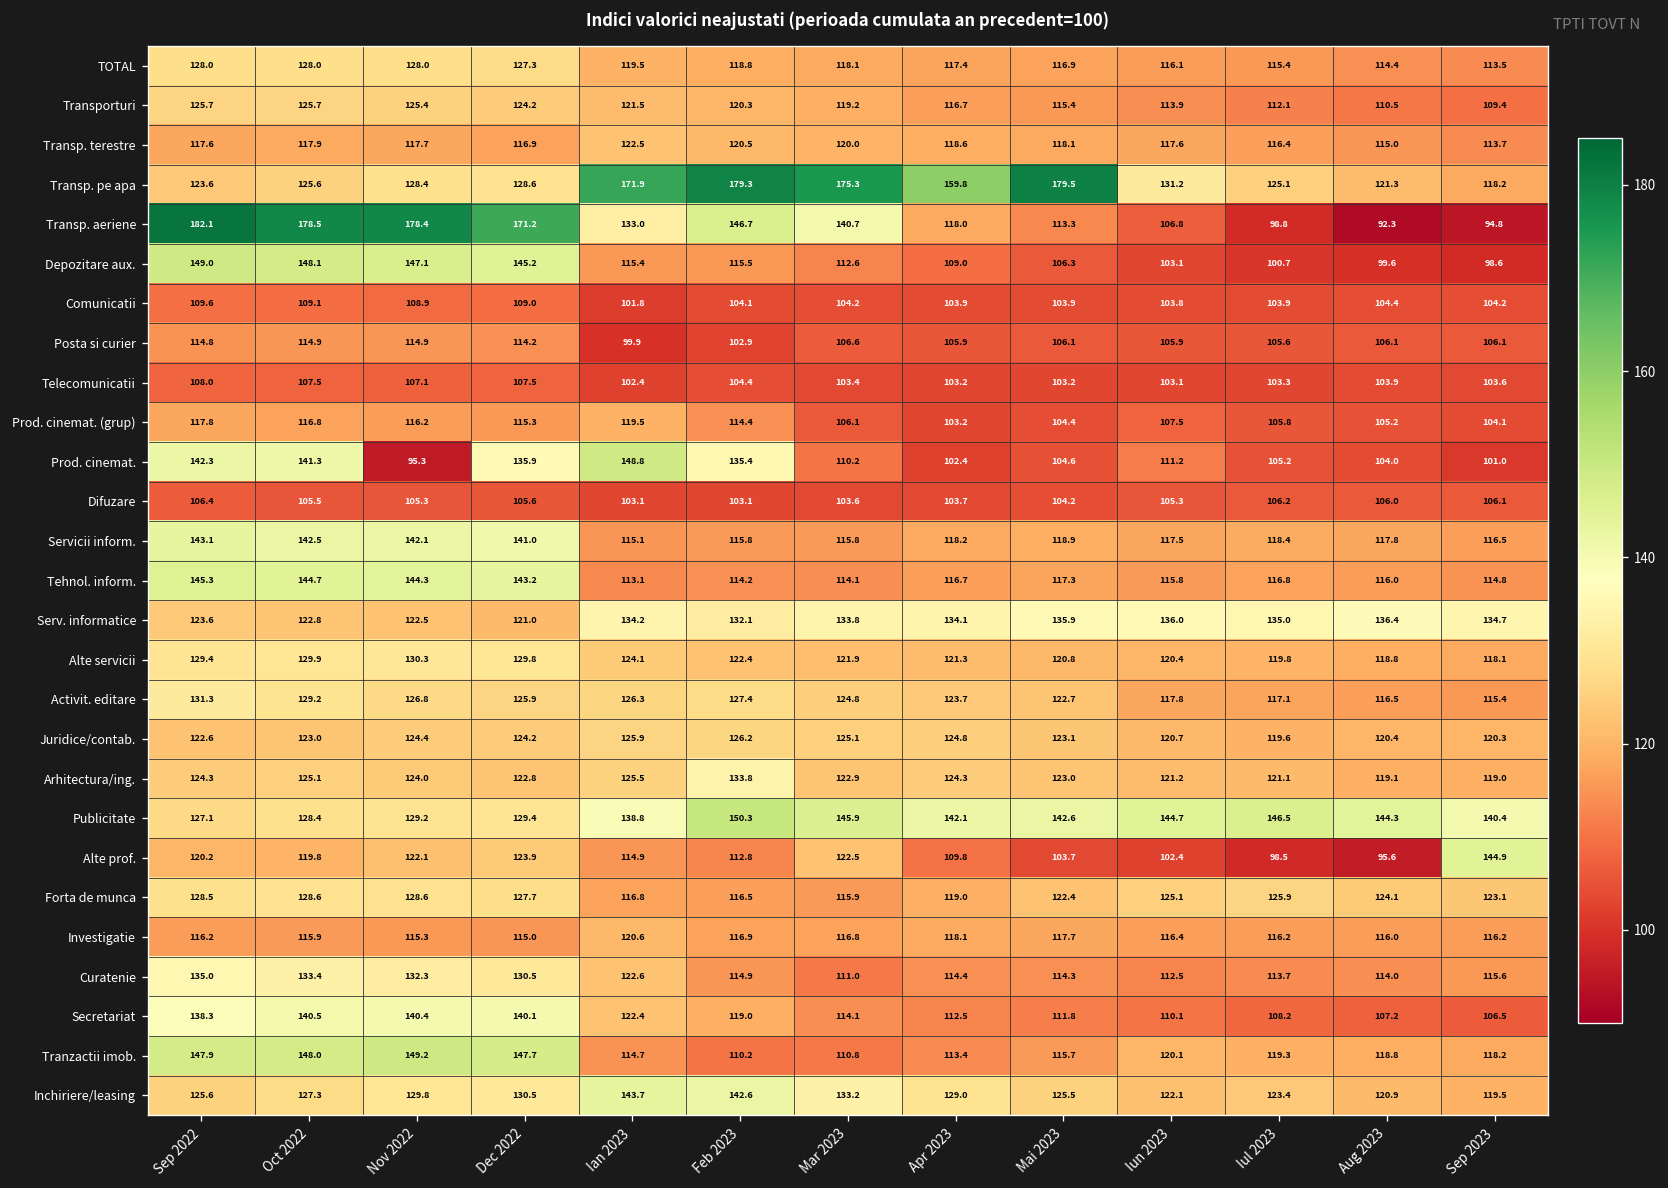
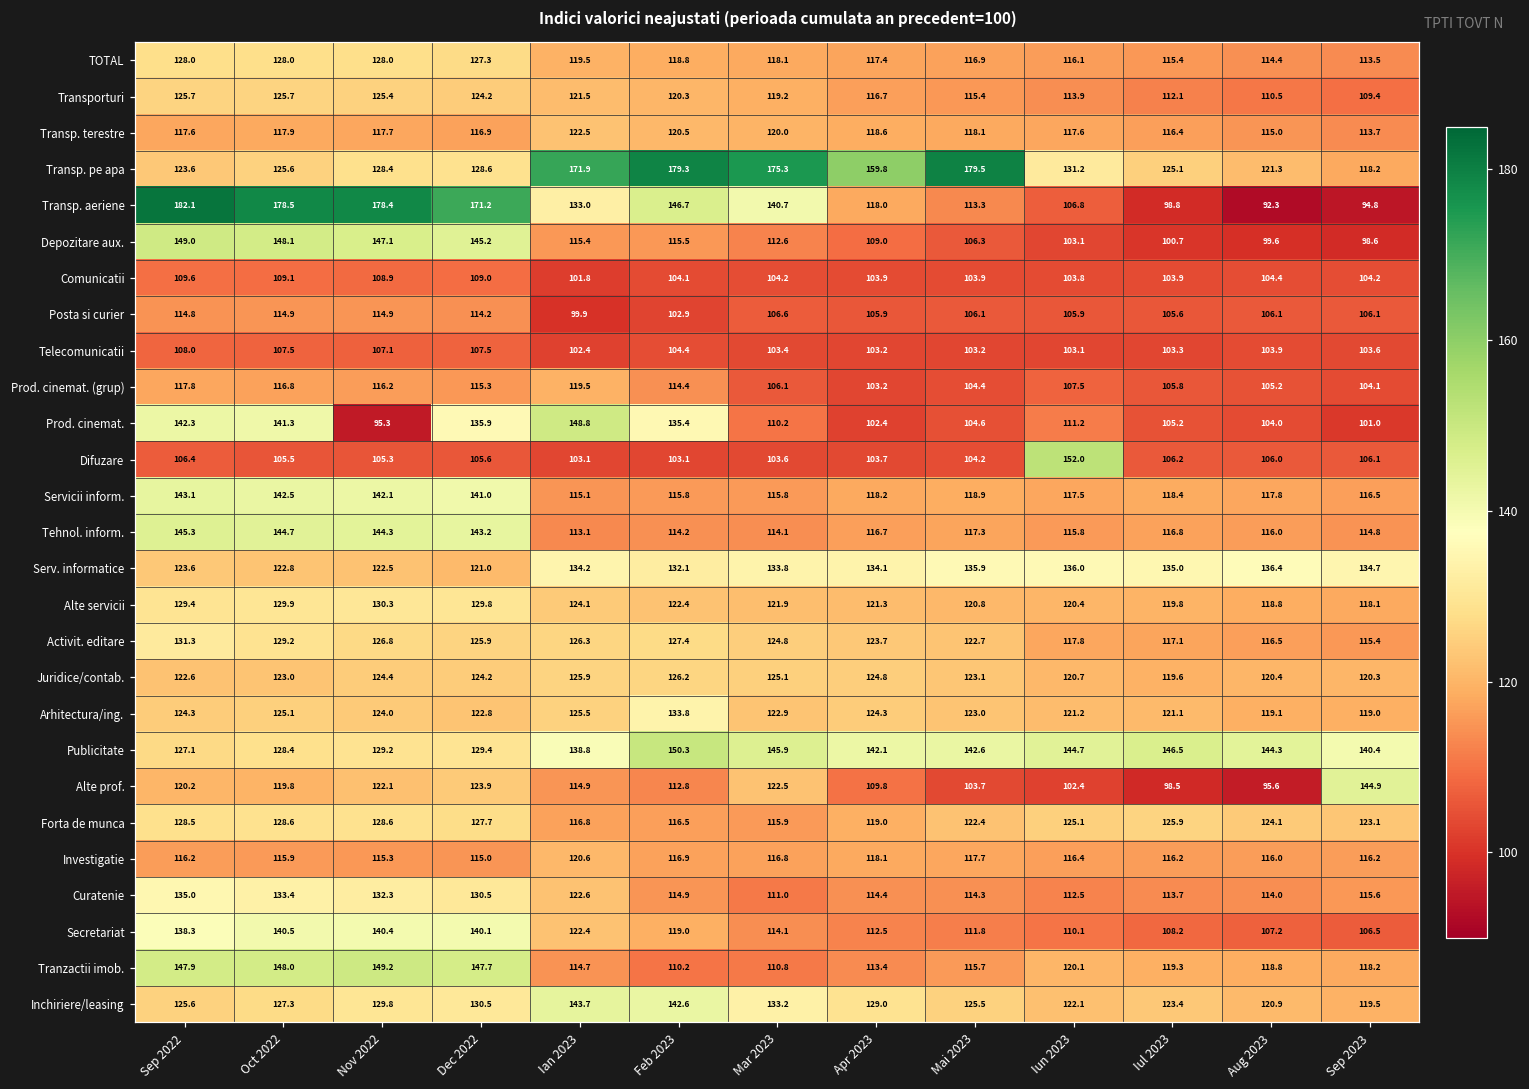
Difuzare, Iun 2023: 105.3 -> 152.0
